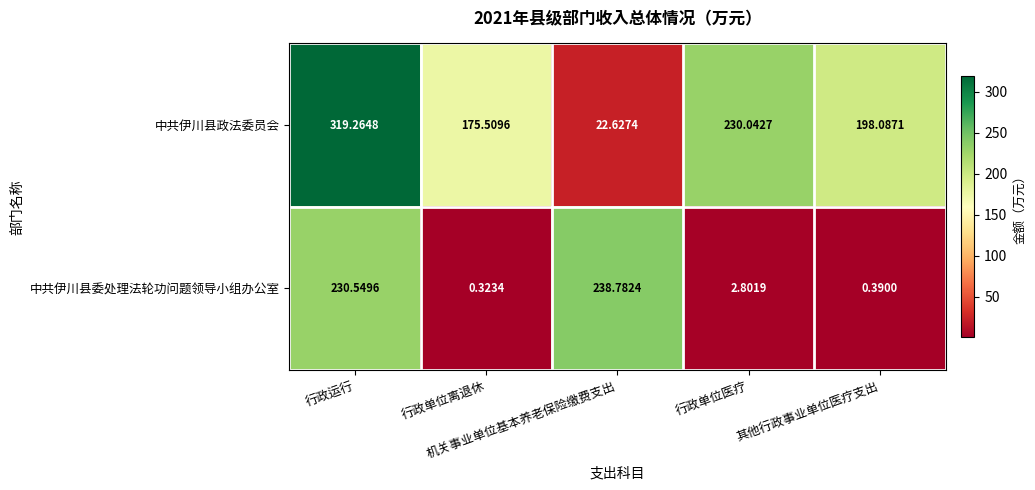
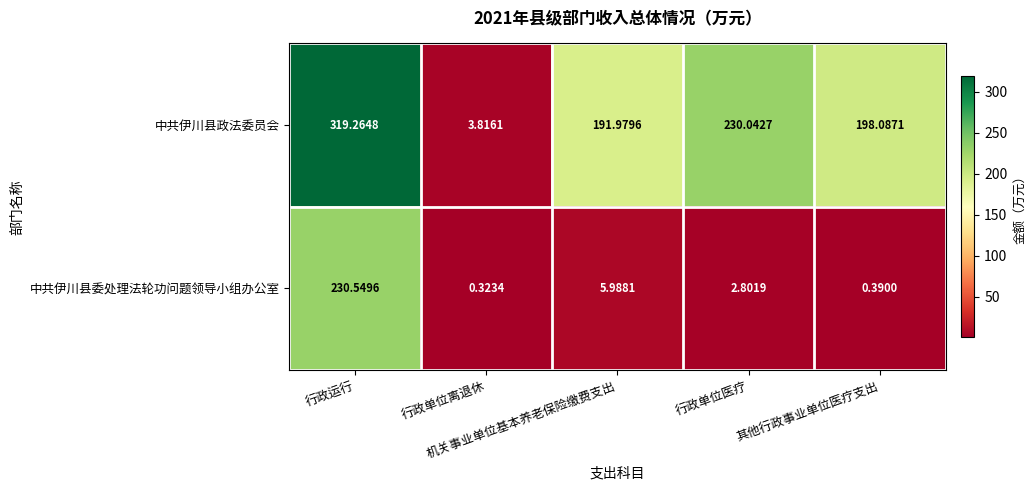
中共伊川县政法委员会, 行政单位离退休: 175.5096 -> 3.8161
中共伊川县政法委员会, 机关事业单位基本养老保险缴费支出: 22.6274 -> 191.9796
中共伊川县委处理法轮功问题领导小组办公室, 机关事业单位基本养老保险缴费支出: 238.7824 -> 5.9881
